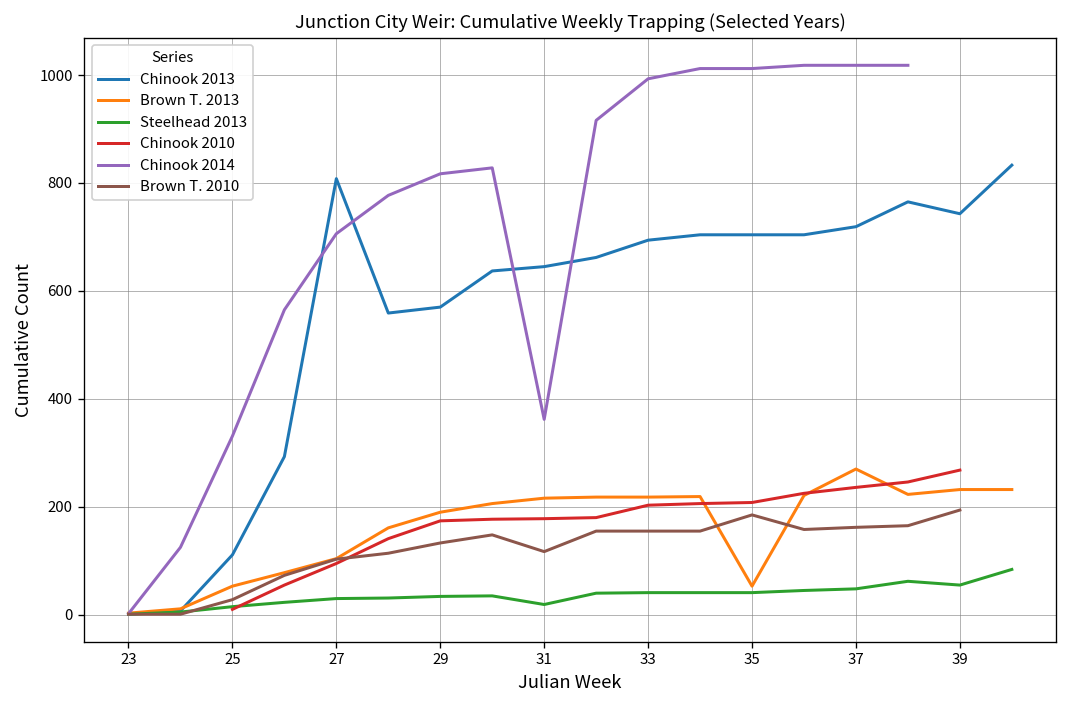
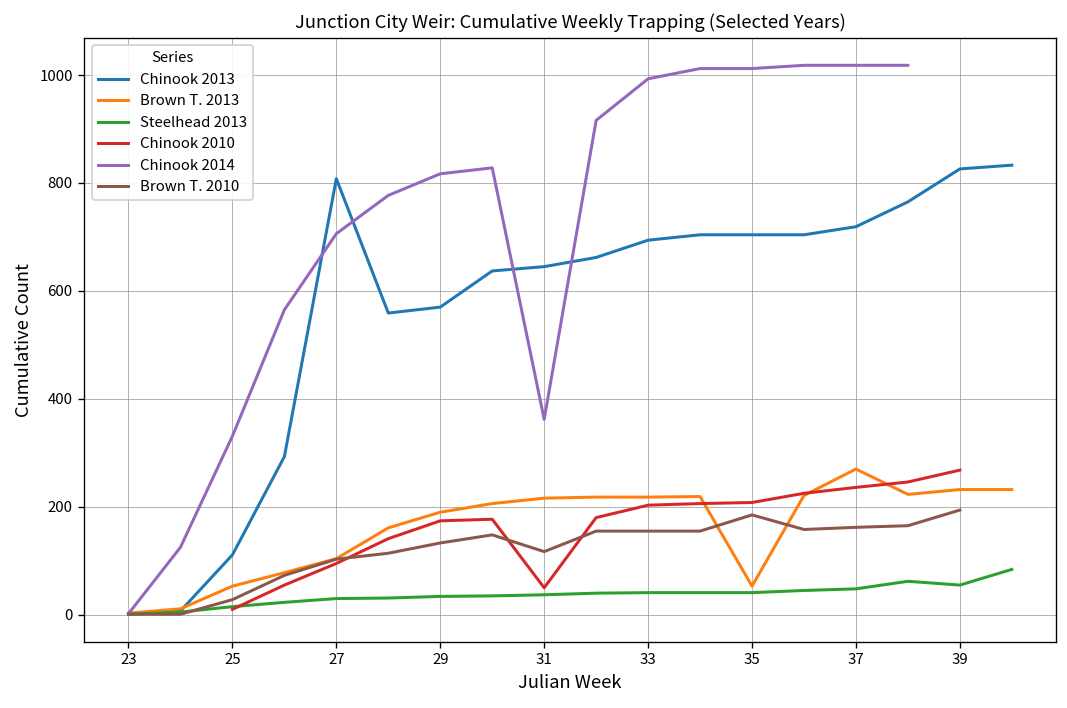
Steelhead 2013, 31: 20 -> 40
Chinook 2010, 31: 180 -> 50
Chinook 2013, 39: 740 -> 830
